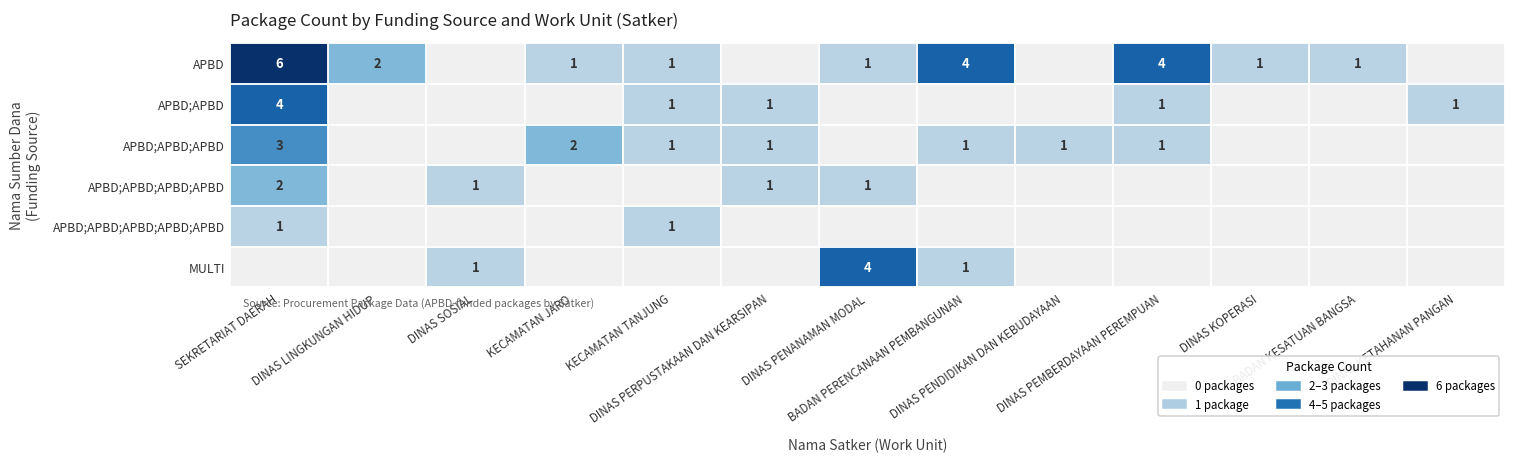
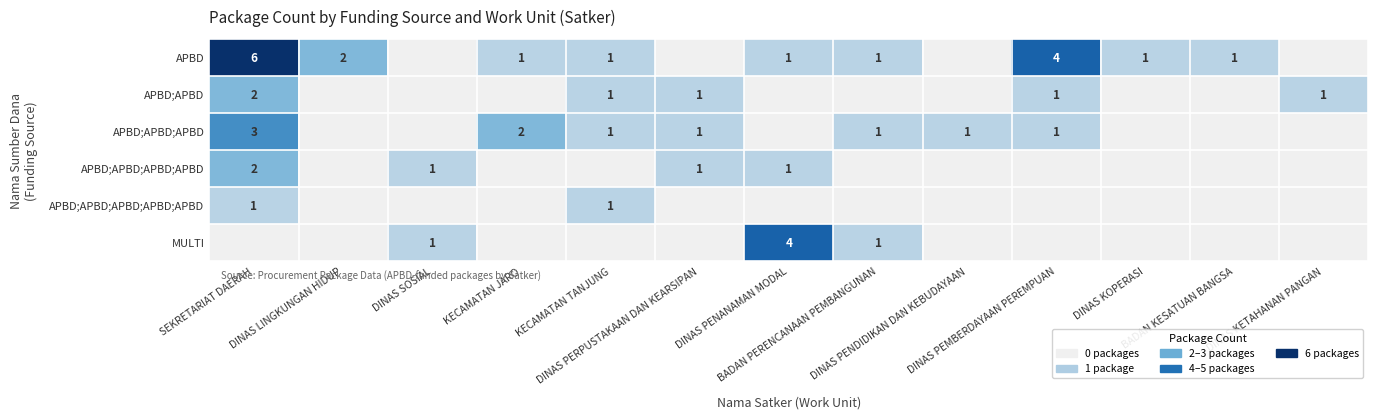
APBD, BADAN PERENCANAAN PEMBANGUNAN: 4 -> 1
APBD;APBD, SEKRETARIAT DAERAH: 4 -> 2
